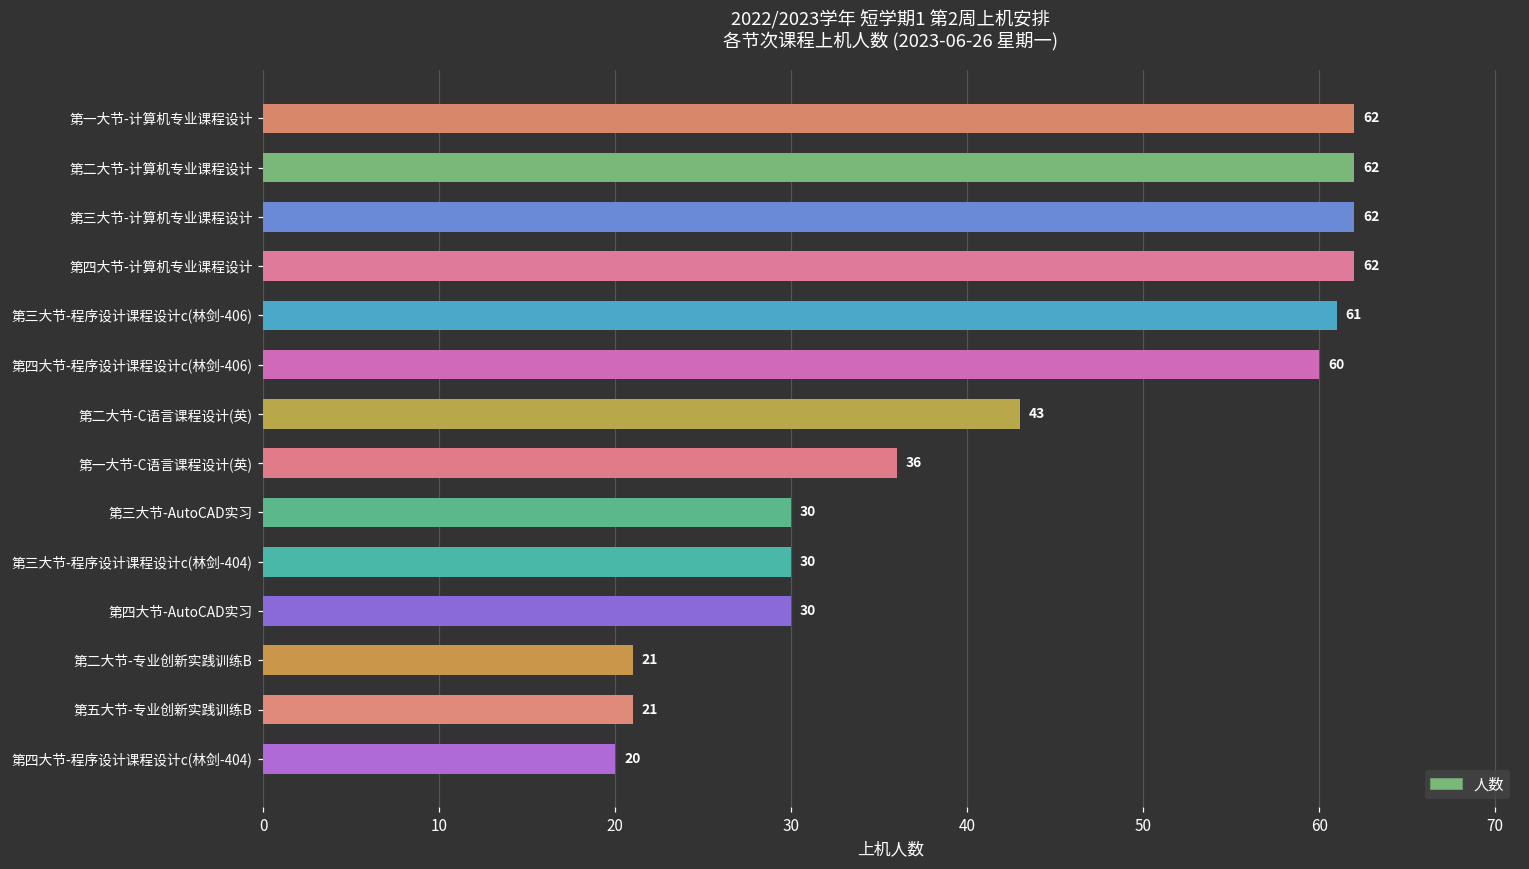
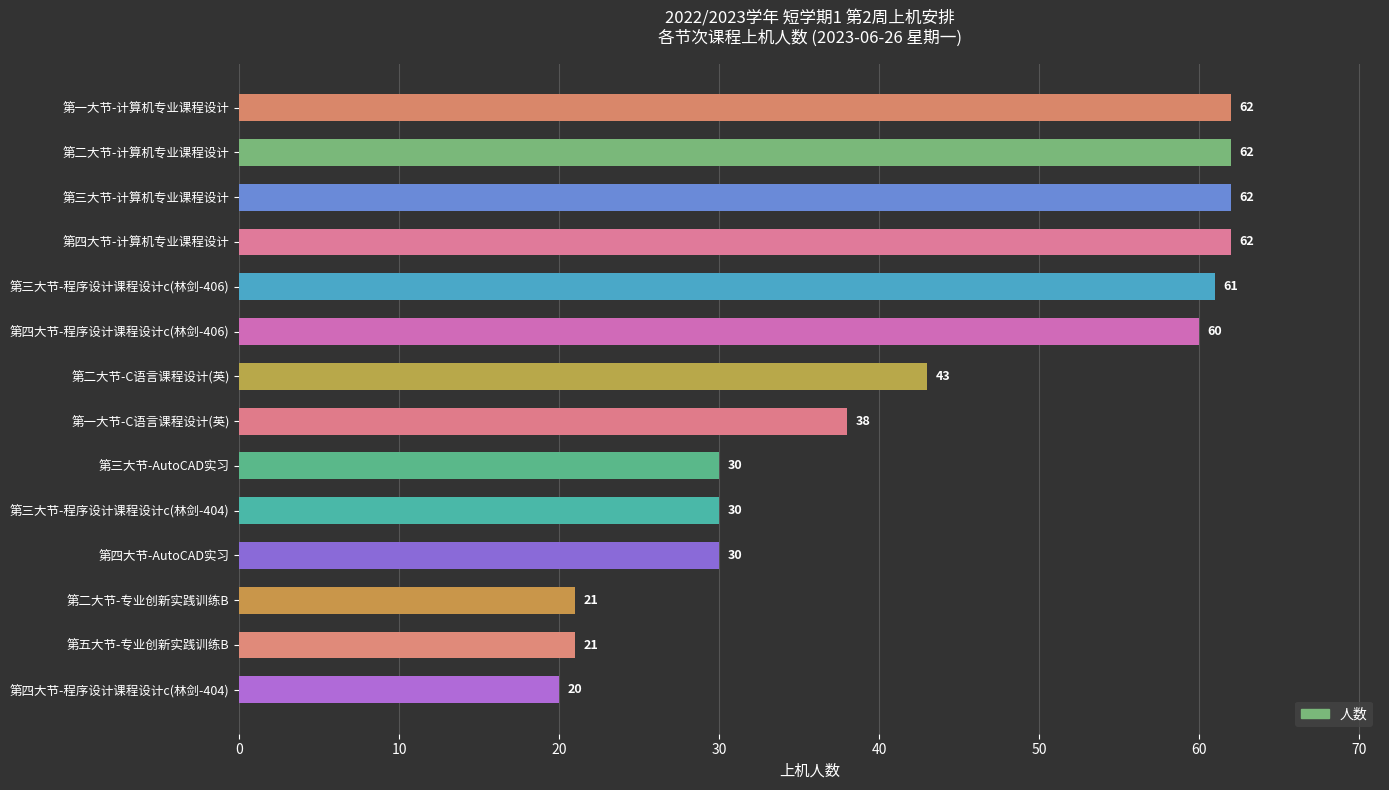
第一大节-C语言课程设计(英): 36 -> 38
